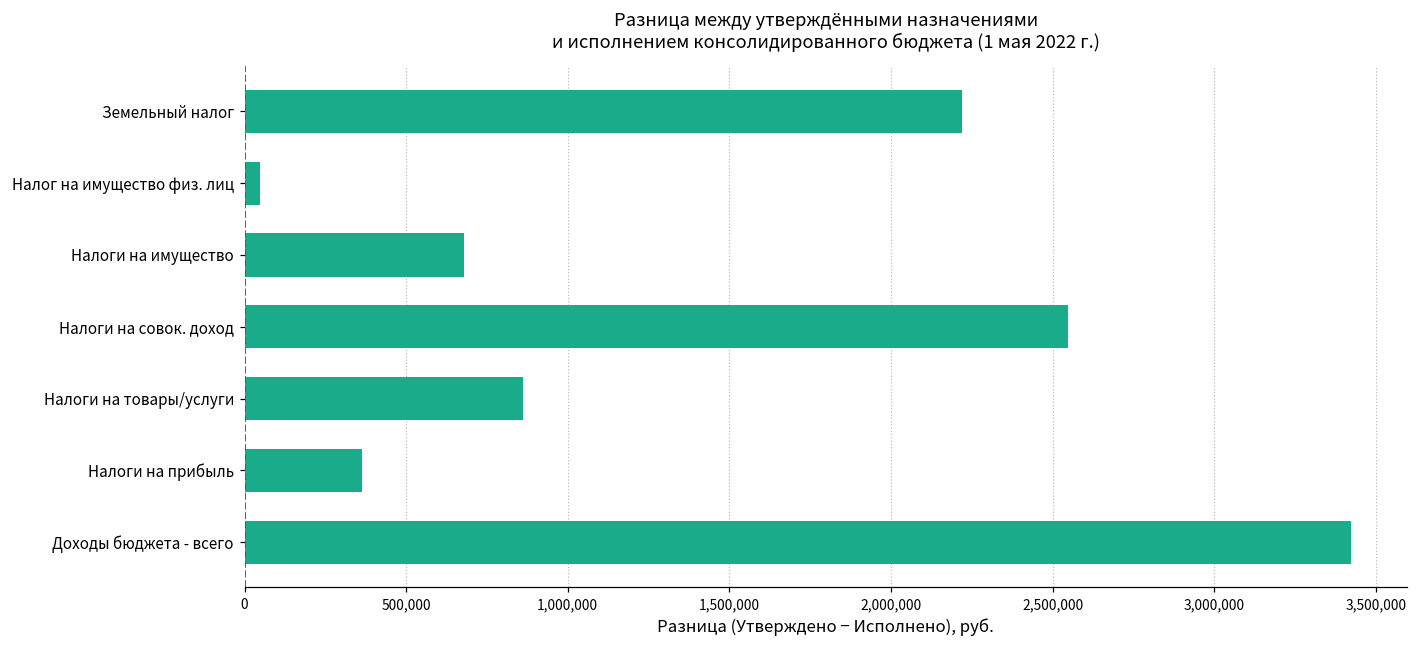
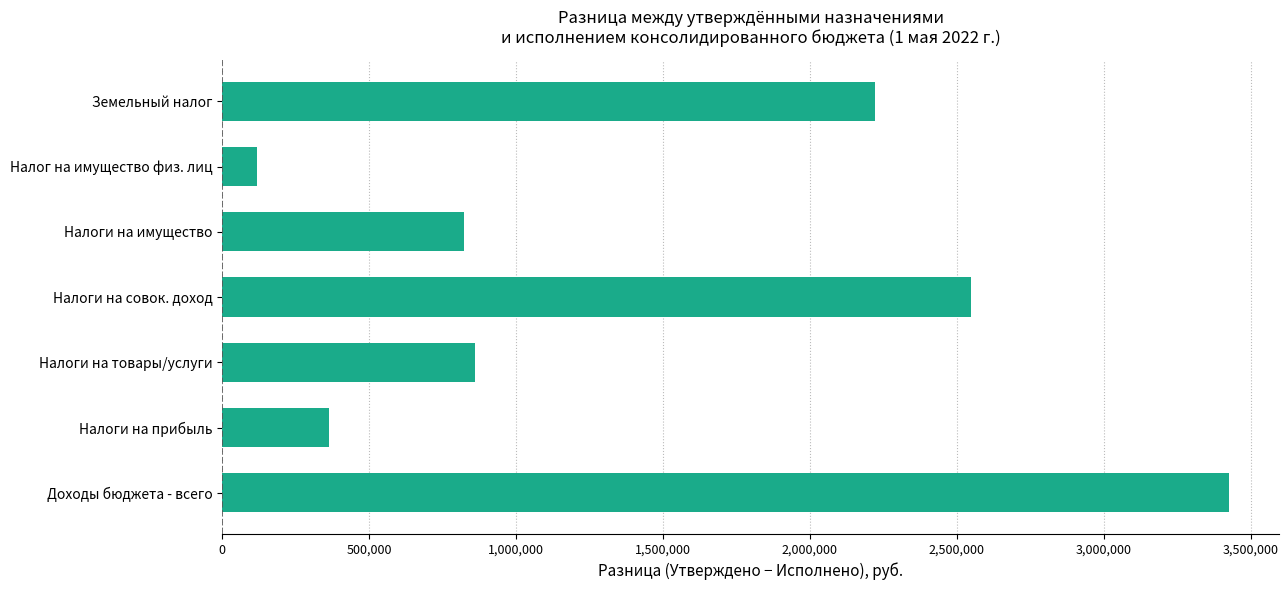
Налог на имущество физ. лиц: 50,000 -> 120,000
Налоги на имущество: 680,000 -> 820,000
